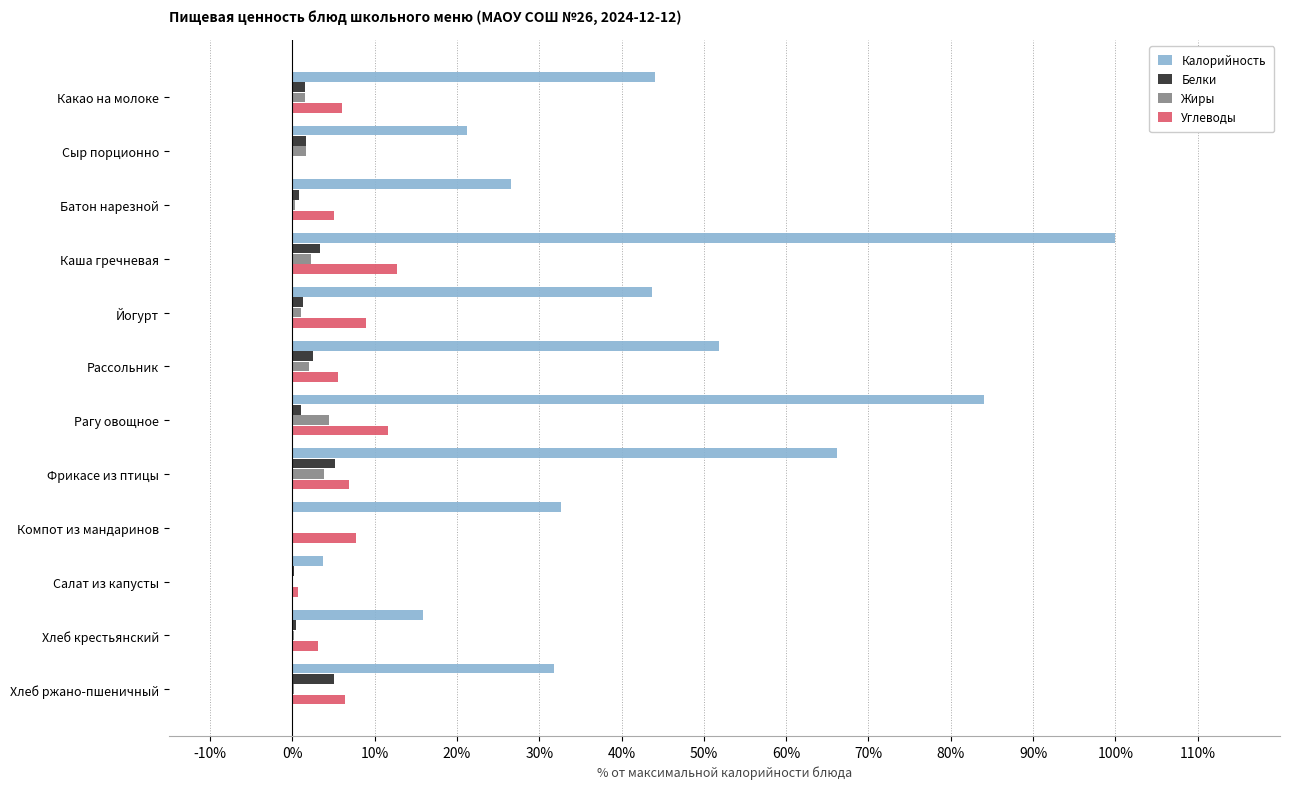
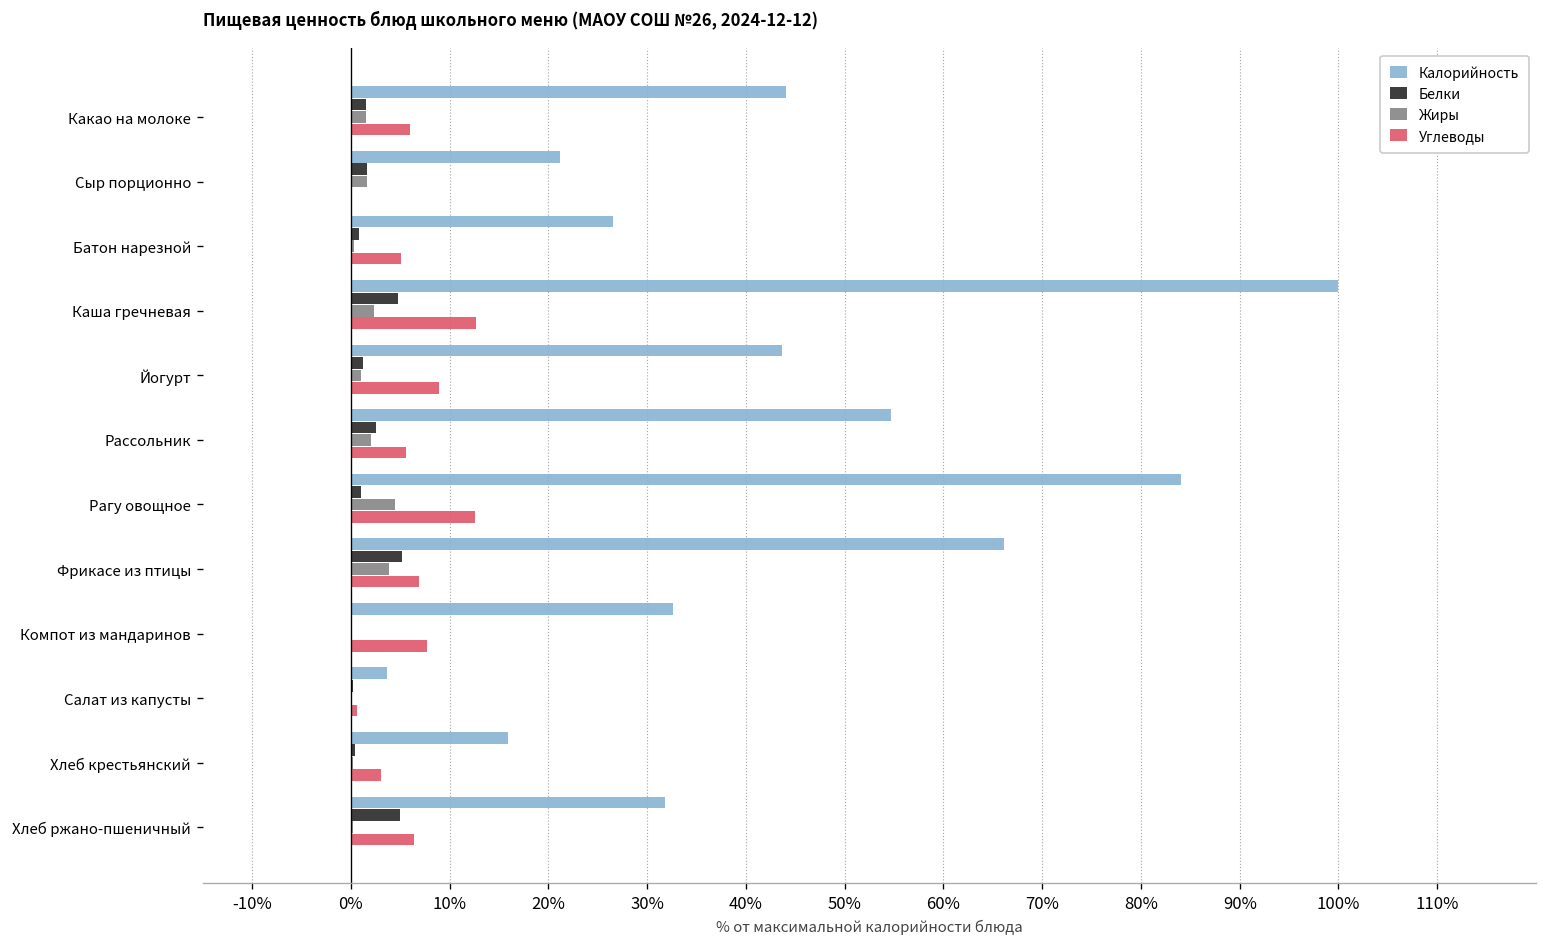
Белки, Каша гречневая: 3% -> 5%
Калорийность, Рассольник: 52% -> 55%
Углеводы, Рагу овощное: 12% -> 13%
